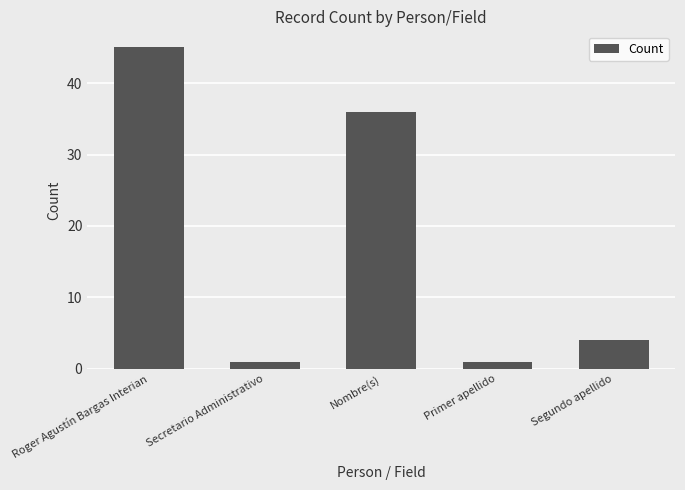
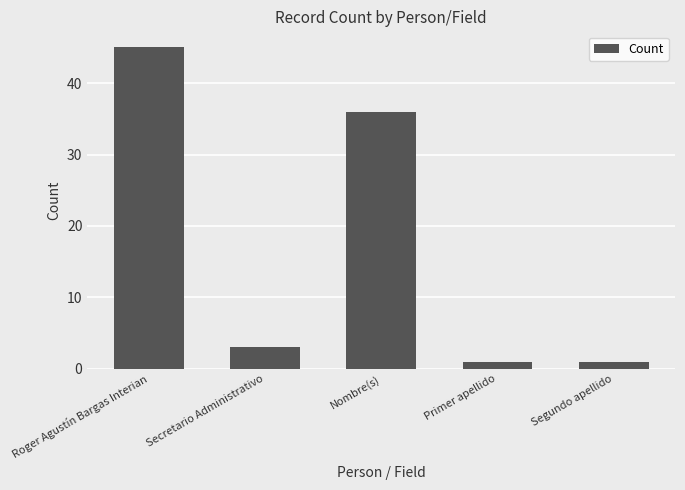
Secretario Administrativo: 1 -> 3
Segundo apellido: 4 -> 1
